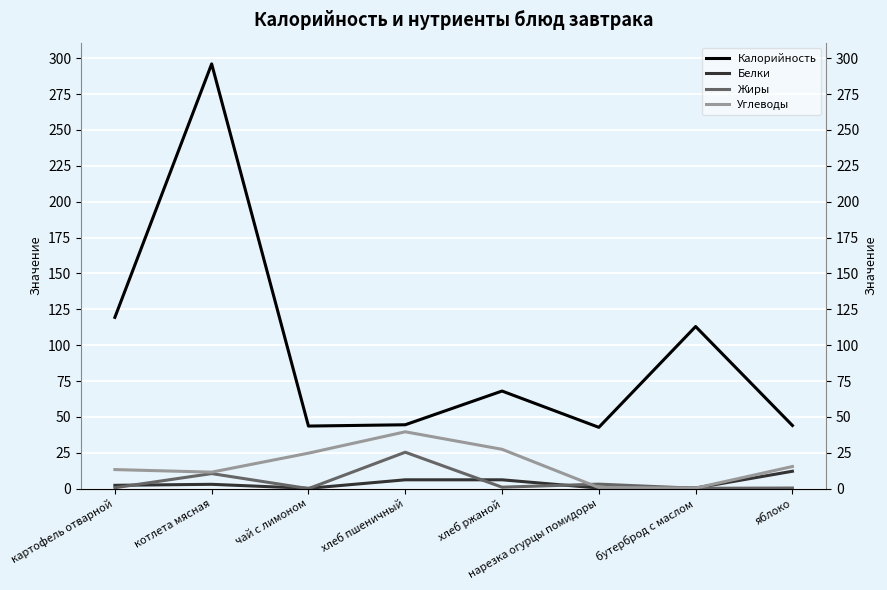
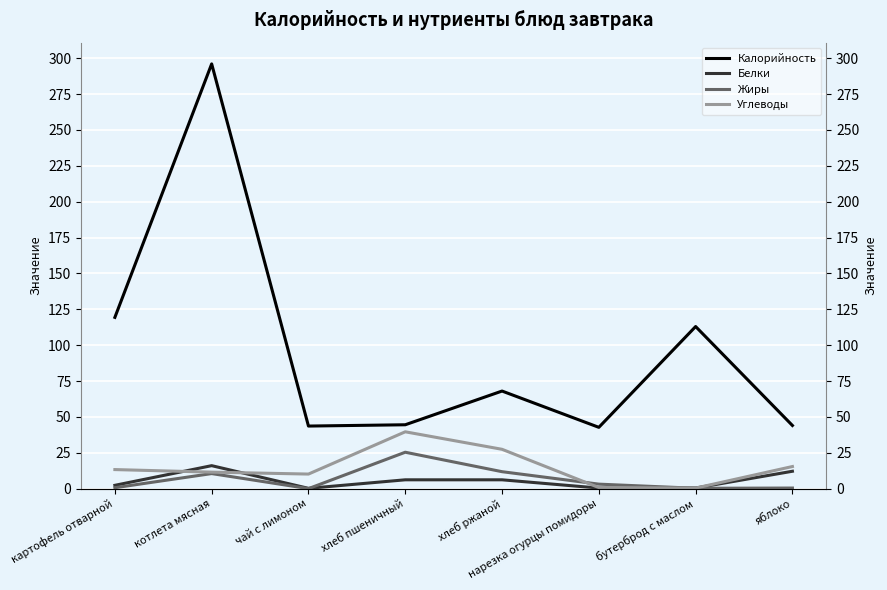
Белки, котлета мясная: 3 -> 16
Углеводы, чай с лимоном: 25 -> 10
Жиры, хлеб ржаной: 1 -> 12
